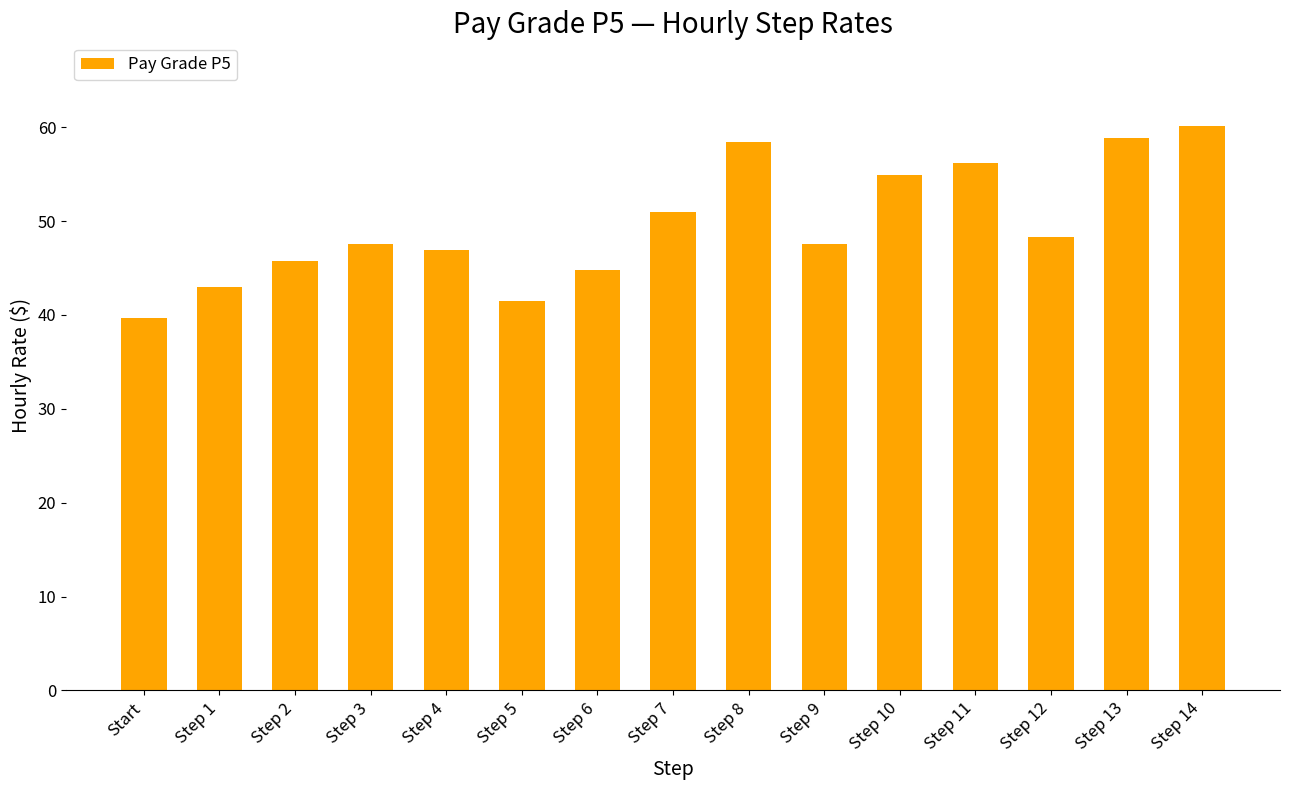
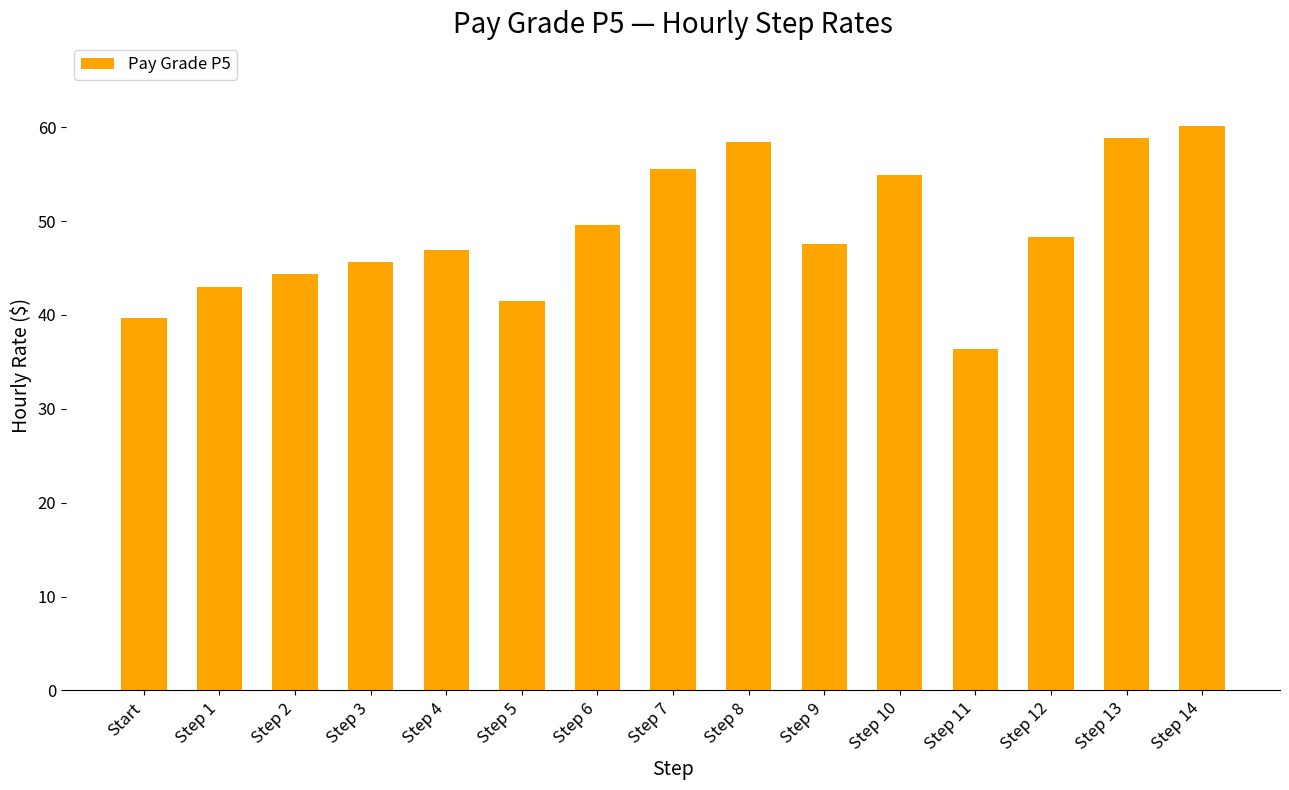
Step 2: 46 -> 44
Step 3: 48 -> 46
Step 6: 45 -> 50
Step 7: 51 -> 55
Step 11: 56 -> 36
